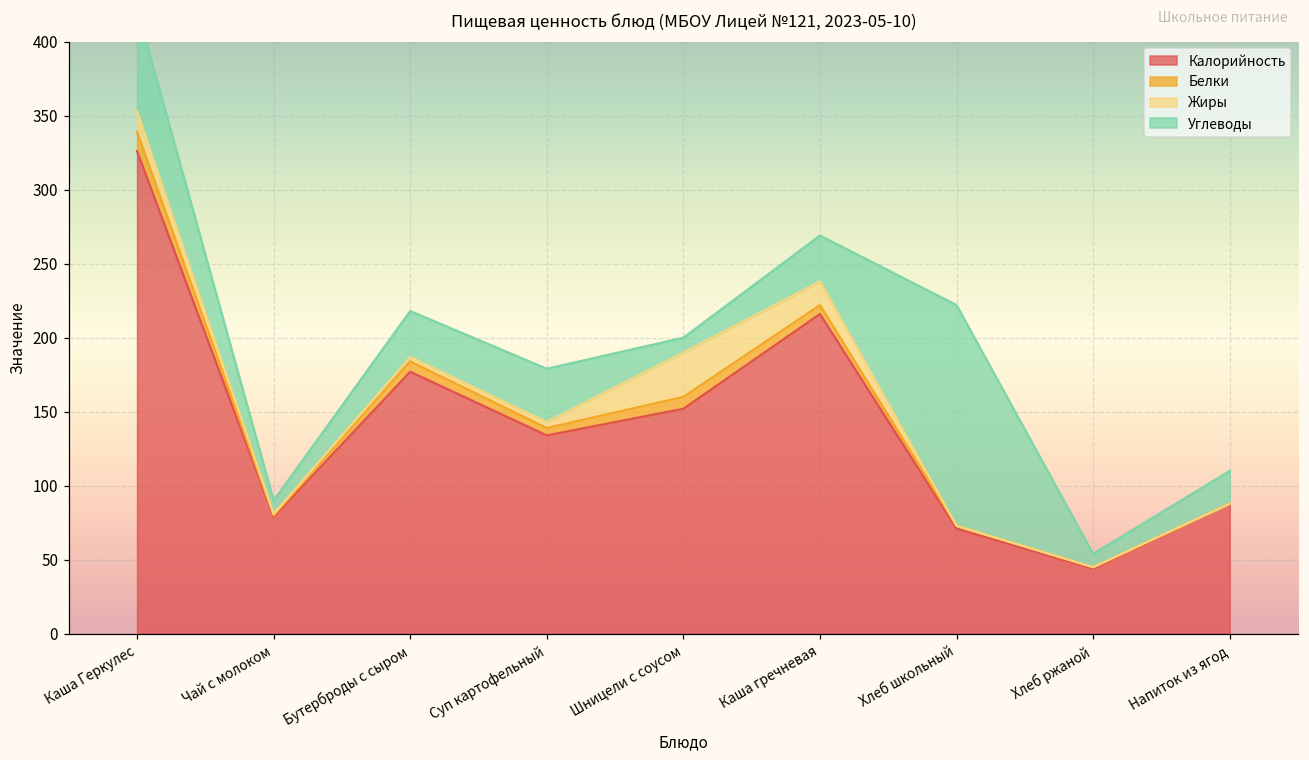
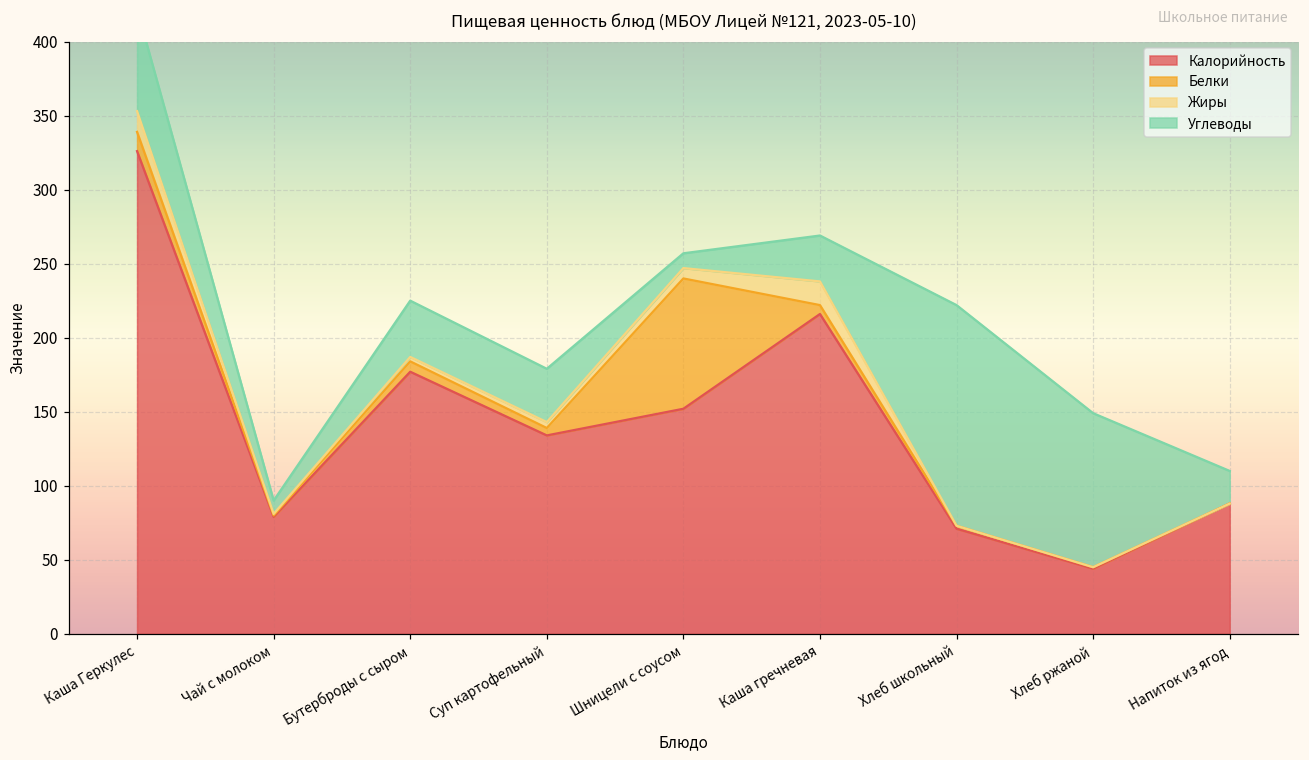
Углеводы, Бутерброды с сыром: 31 -> 38
Белки, Шницели с соусом: 8 -> 88
Жиры, Шницели с соусом: 30 -> 7
Углеводы, Хлеб ржаной: 9 -> 104
